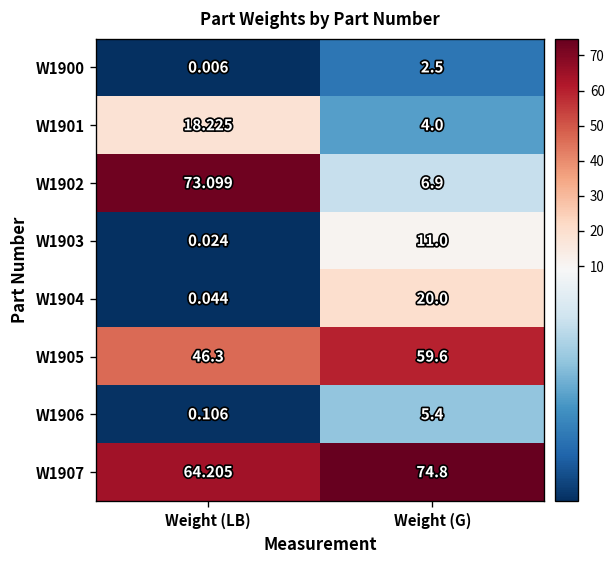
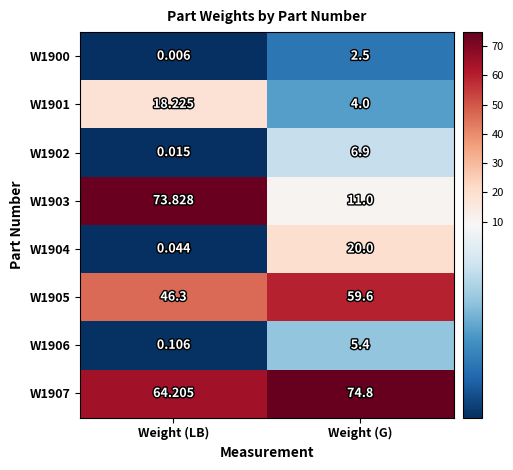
W1902, Weight (LB): 73.099 -> 0.015
W1903, Weight (LB): 0.024 -> 73.828
